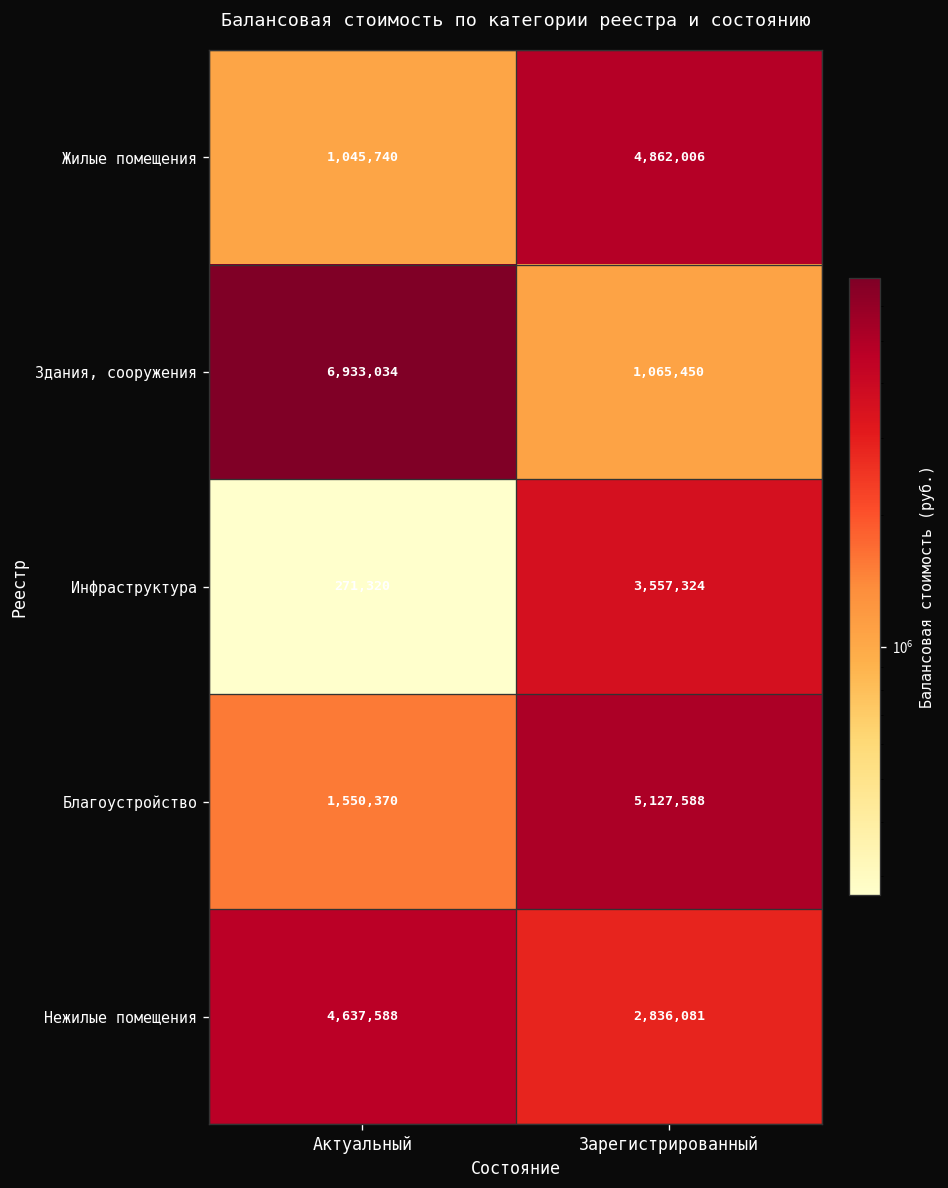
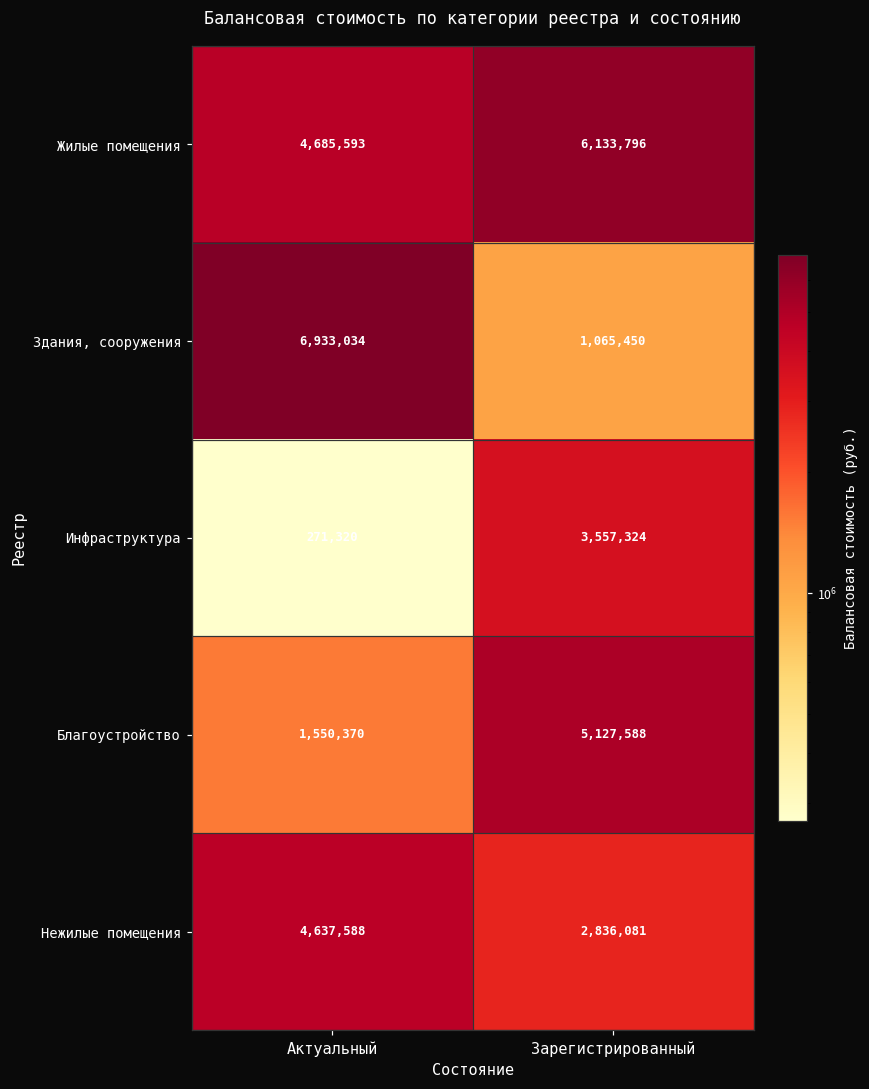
Жилые помещения, Актуальный: 1,045,740 -> 4,685,593
Жилые помещения, Зарегистрированный: 4,862,006 -> 6,133,796
